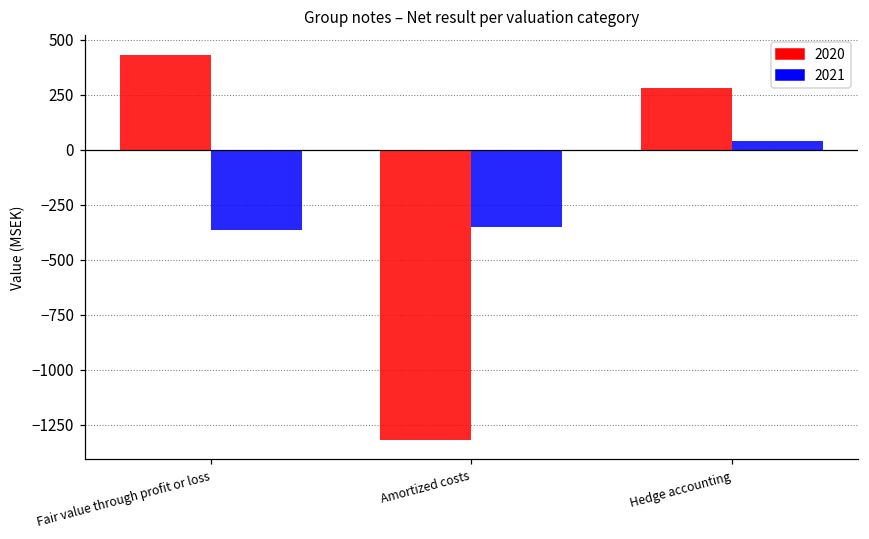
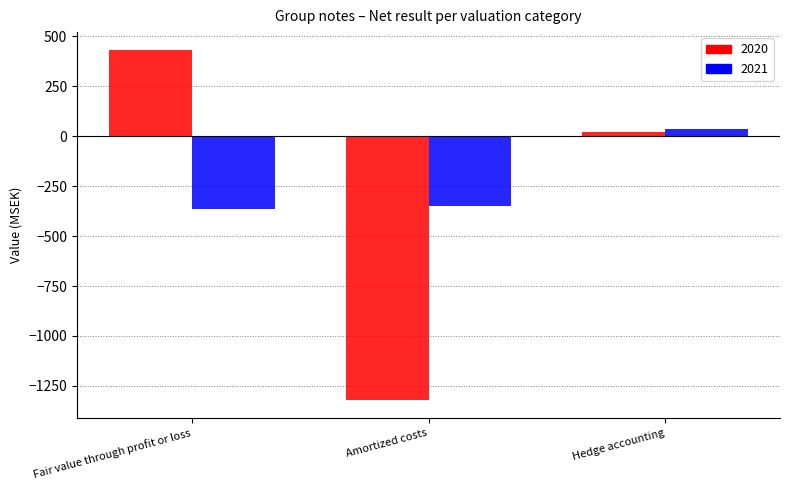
2020, Hedge accounting: 280 -> 20
